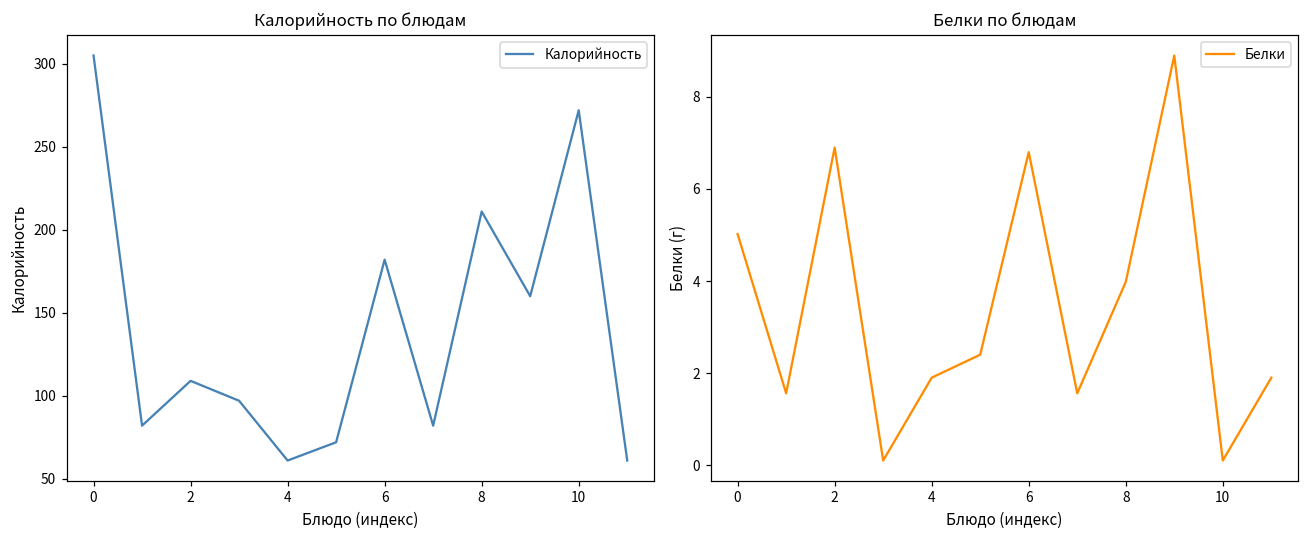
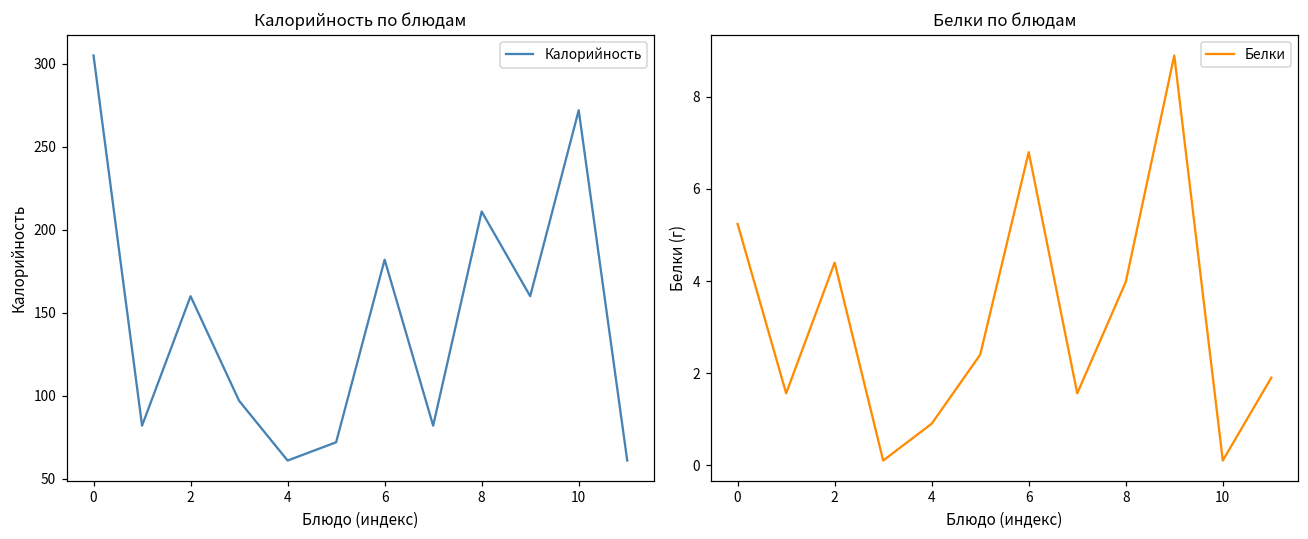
Калорийность по блюдам, 2: 109 -> 160
Белки по блюдам, 0: 5.0 -> 5.2
Белки по блюдам, 2: 6.9 -> 4.4
Белки по блюдам, 4: 1.9 -> 0.9
